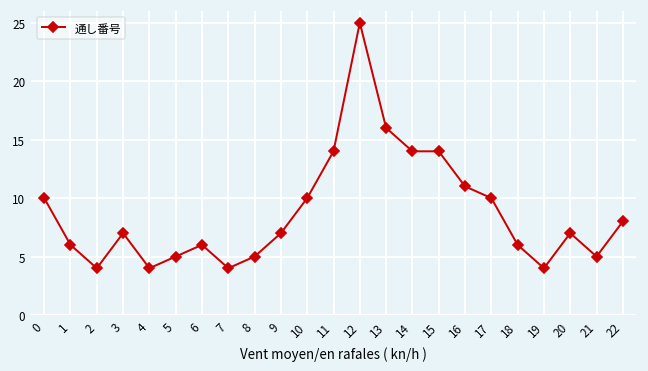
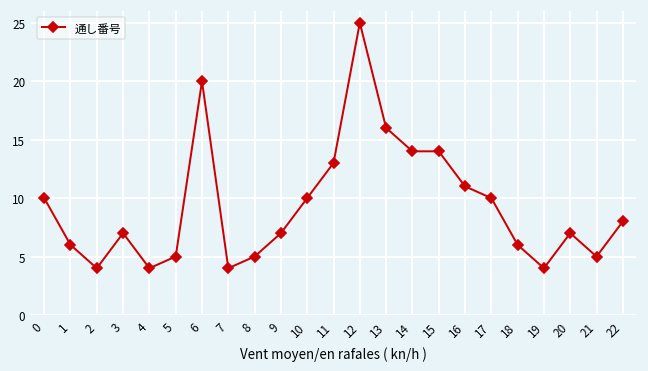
6: 6 -> 20
11: 14 -> 13
